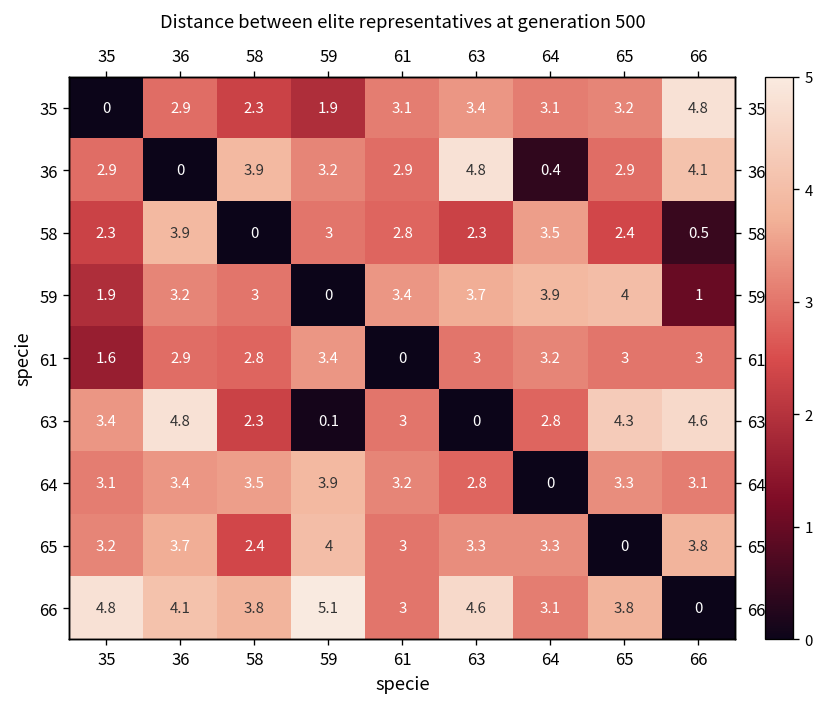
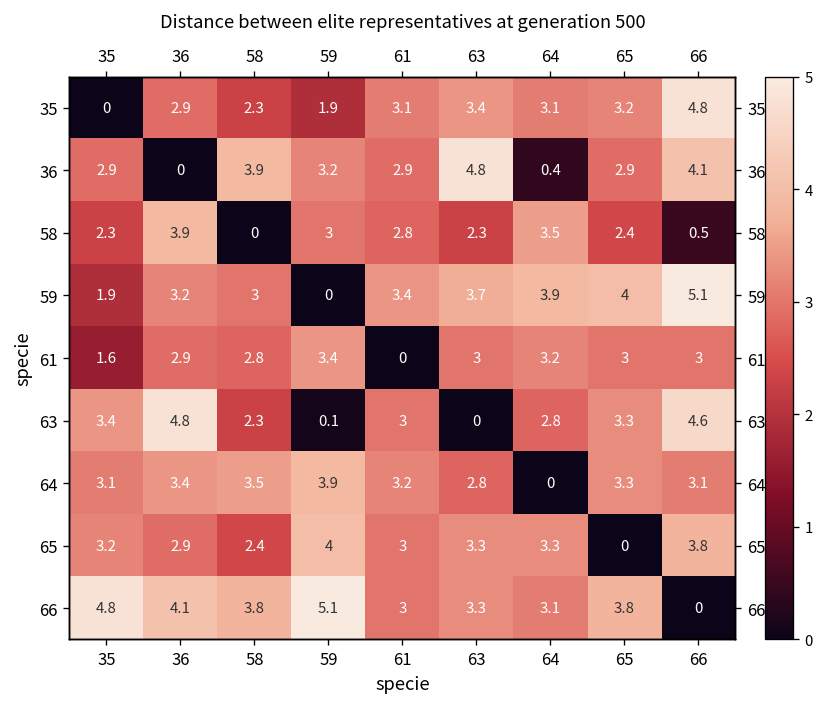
59, 66: 1 -> 5.1
63, 65: 4.3 -> 3.3
65, 36: 3.7 -> 2.9
66, 63: 4.6 -> 3.3
